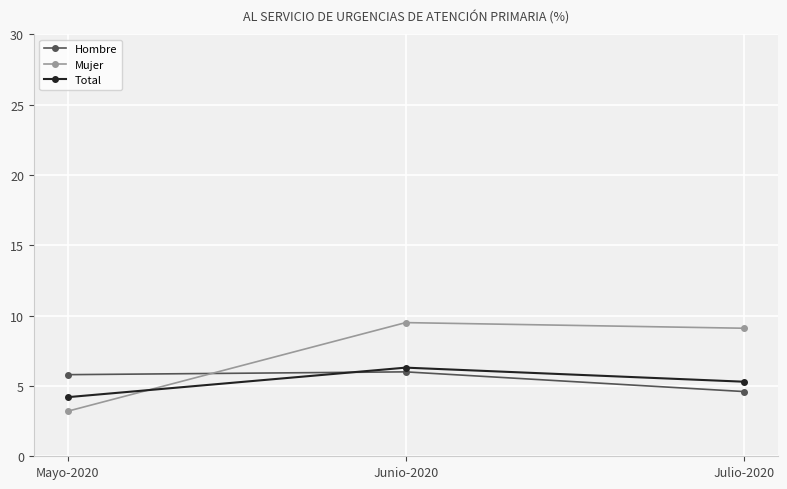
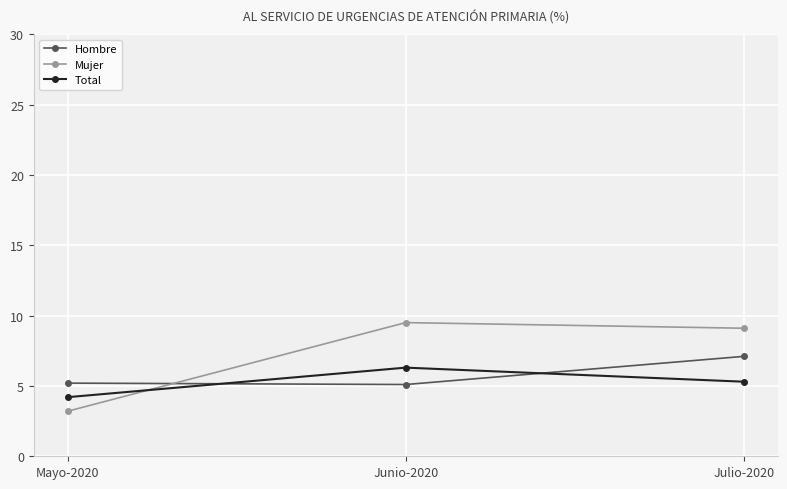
Hombre, Mayo-2020: 5.8 -> 5.2
Hombre, Junio-2020: 6.0 -> 5.1
Hombre, Julio-2020: 4.6 -> 7.1
